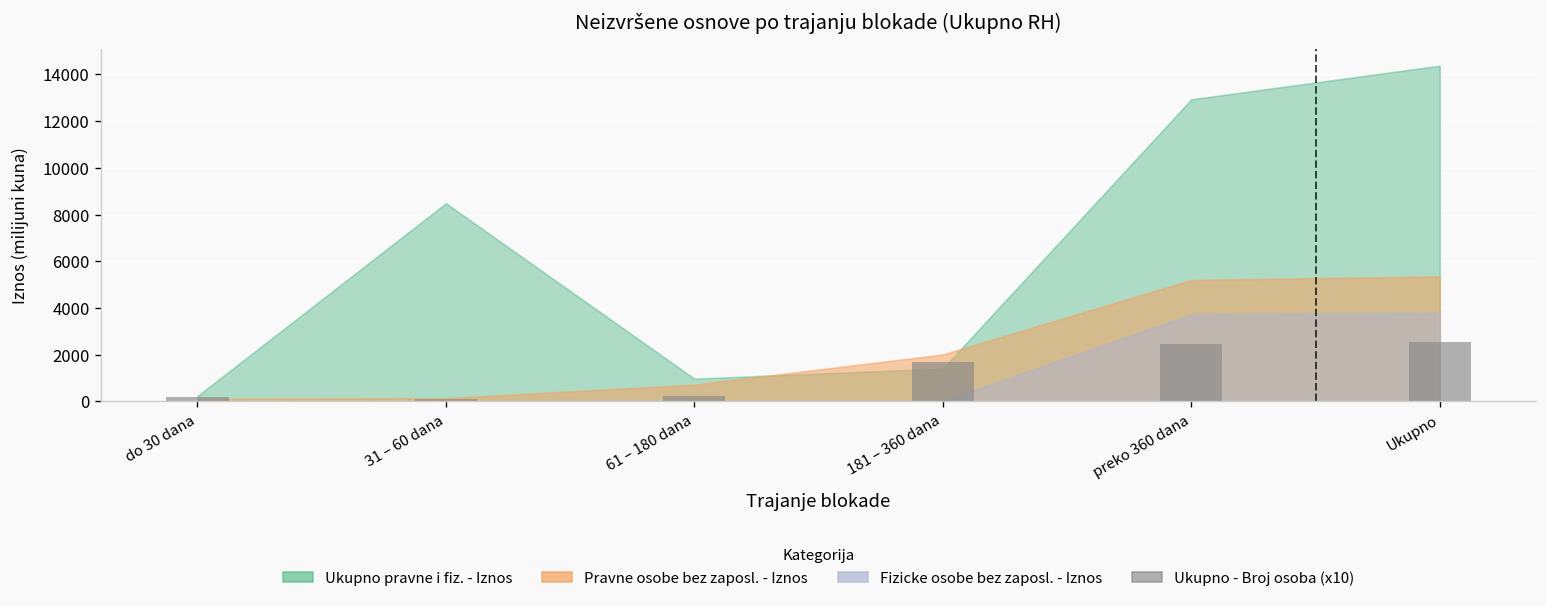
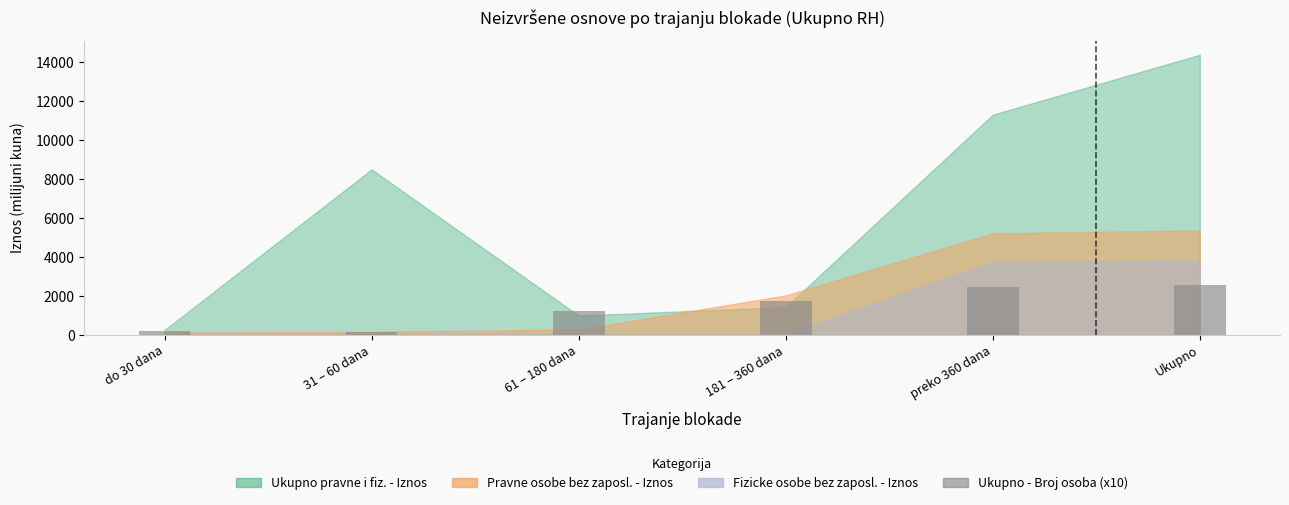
Ukupno - Broj osoba (x10), 61 – 180 dana: 200 -> 1200
Pravne osobe bez zaposl. - Iznos, 61 – 180 dana: 700 -> 300
Ukupno pravne i fiz. - Iznos, preko 360 dana: 12900 -> 11300
